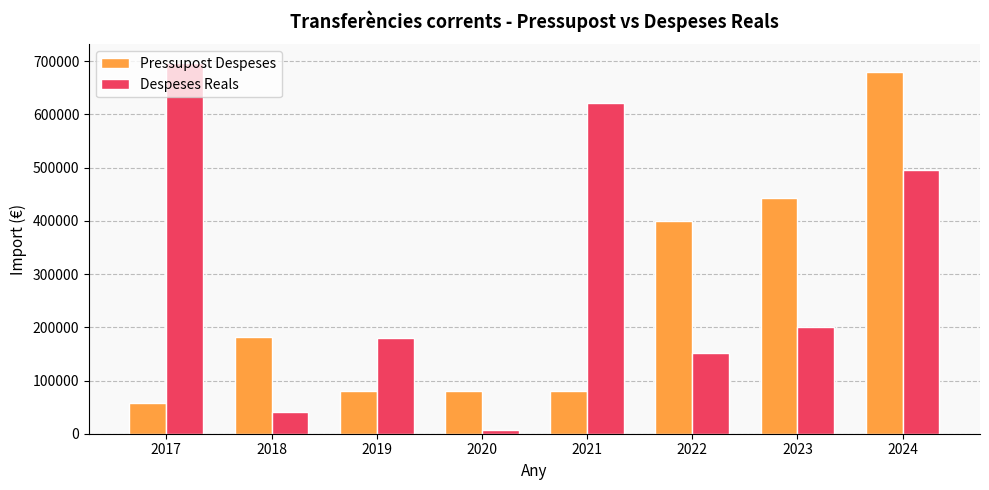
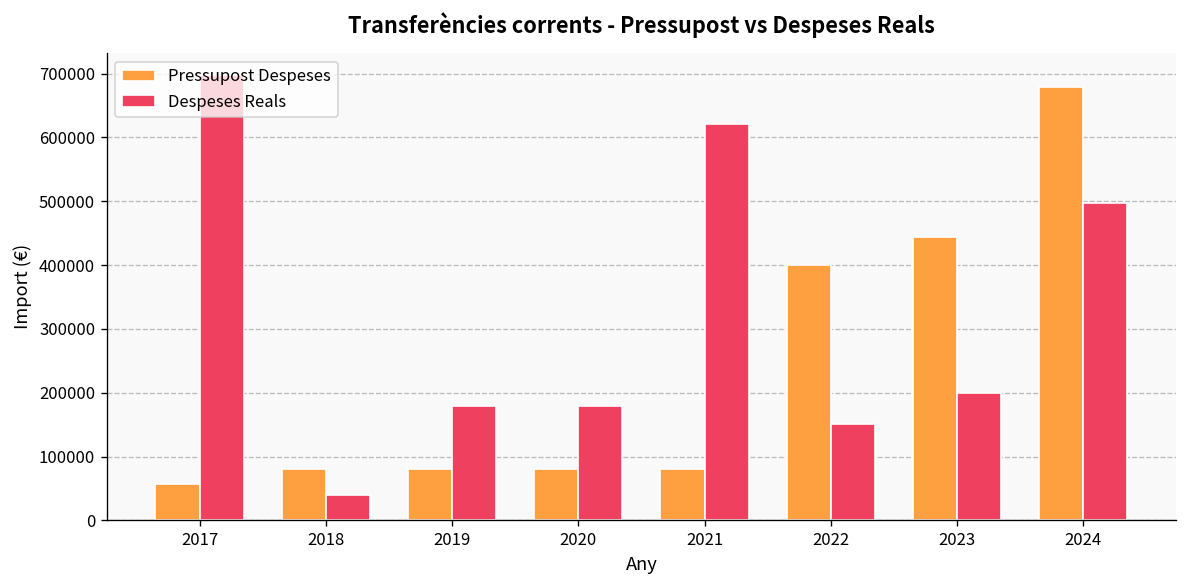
Pressupost Despeses, 2018: 180000 -> 80000
Despeses Reals, 2020: 10000 -> 180000
